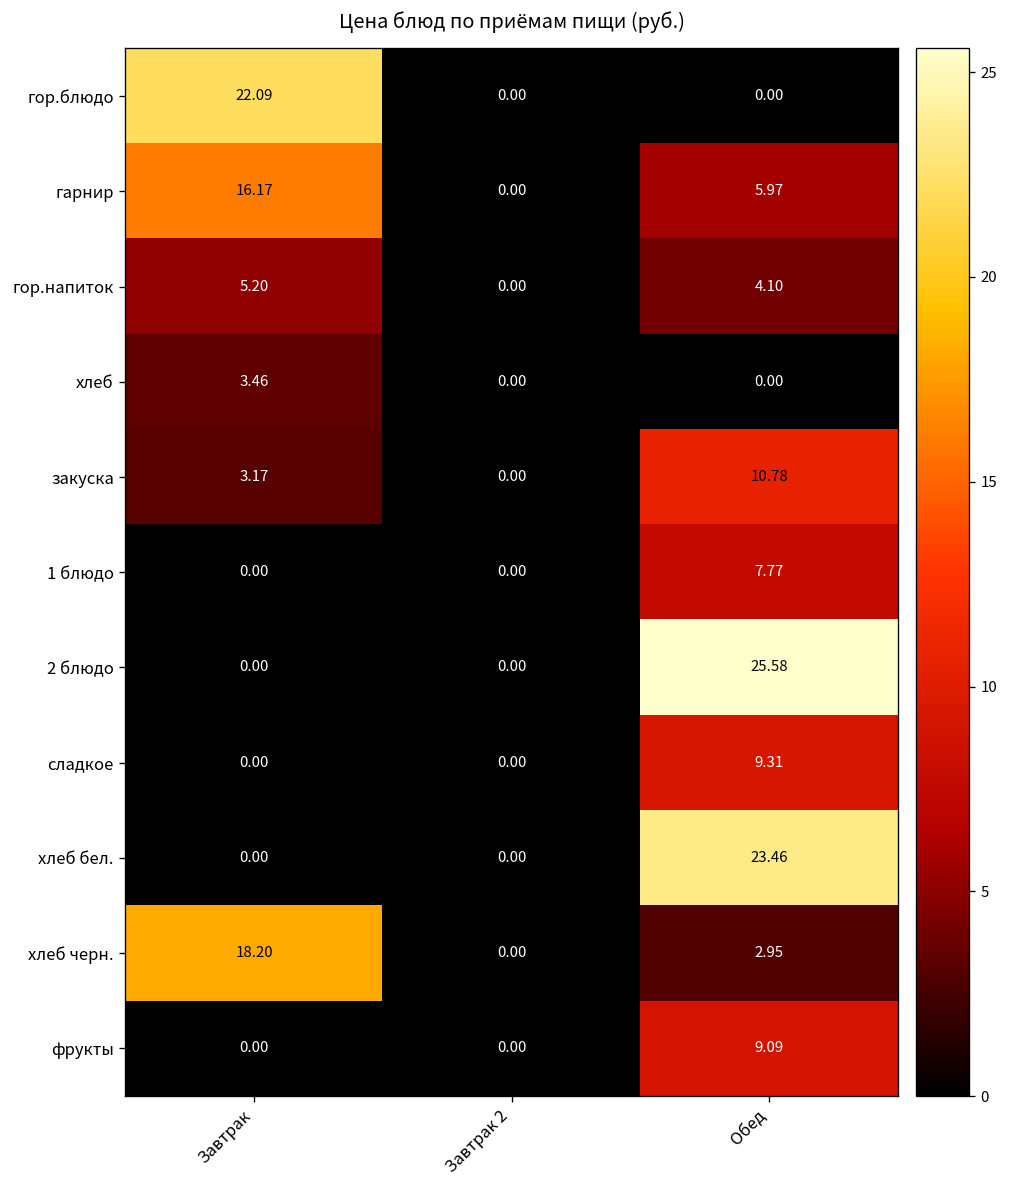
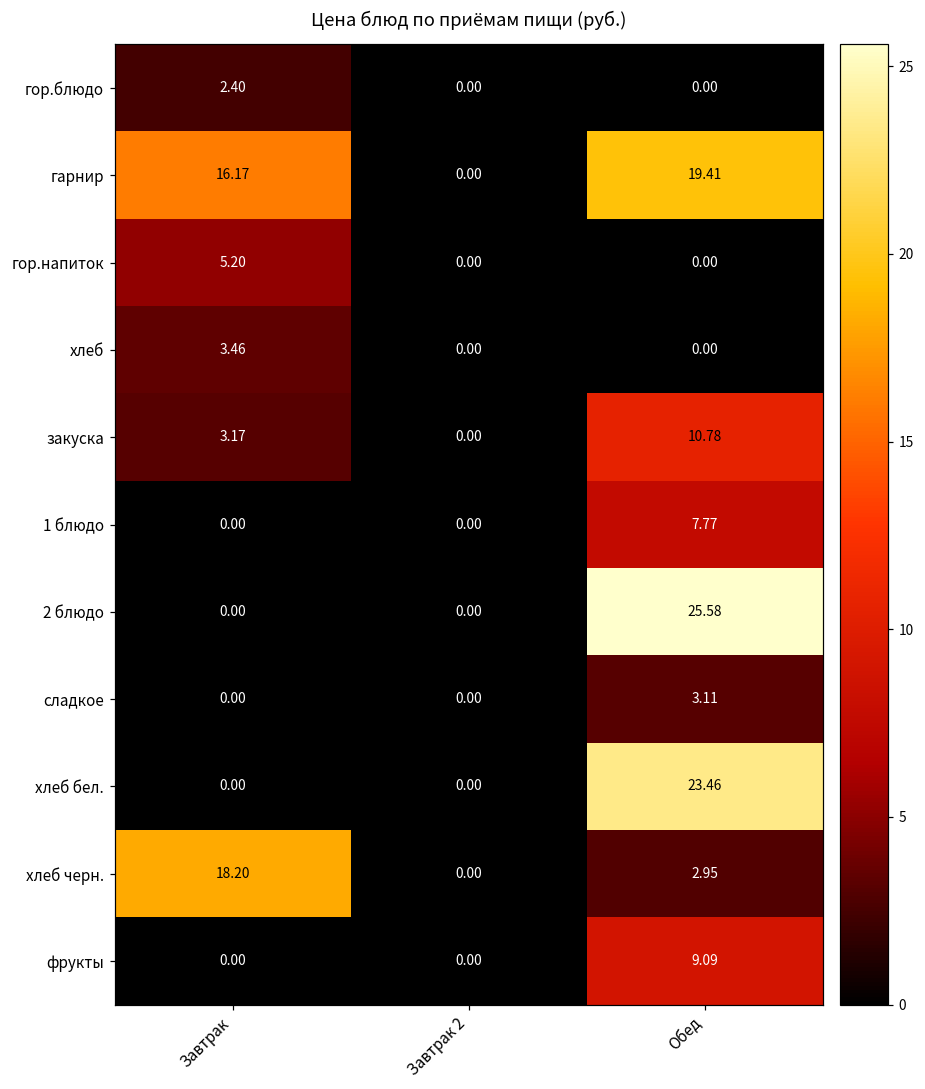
гор.блюдо, Завтрак: 22.09 -> 2.40
гарнир, Обед: 5.97 -> 19.41
гор.напиток, Обед: 4.10 -> 0.00
сладкое, Обед: 9.31 -> 3.11
